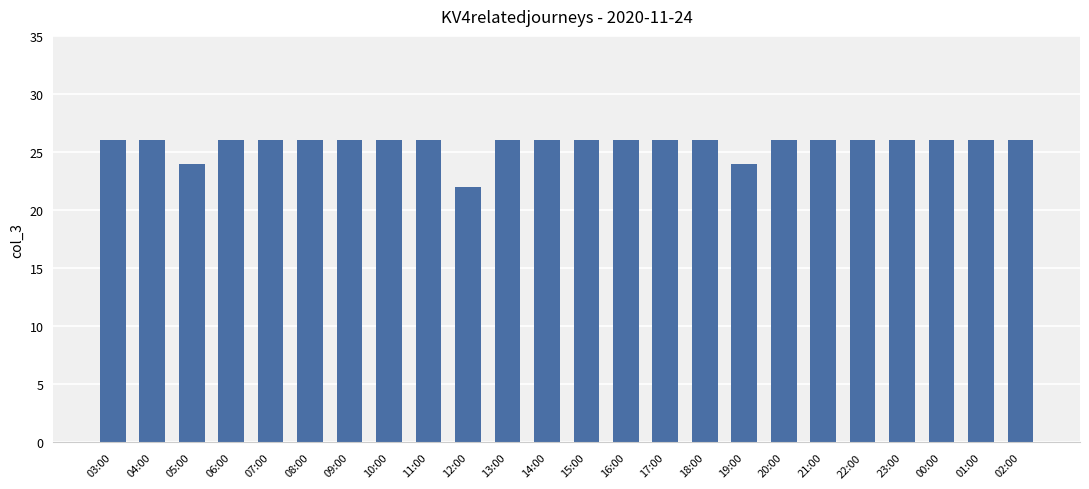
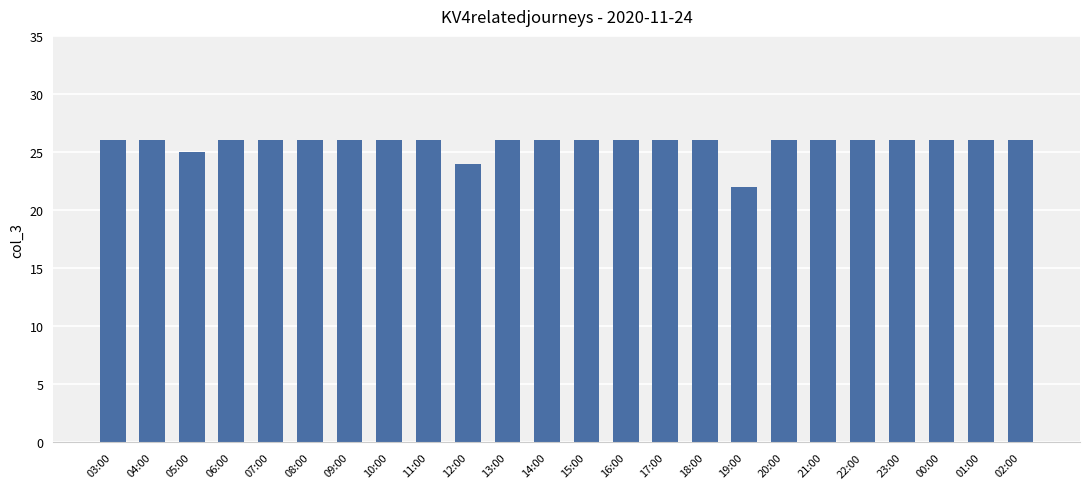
05:00: 24 -> 25
12:00: 22 -> 24
19:00: 24 -> 22
